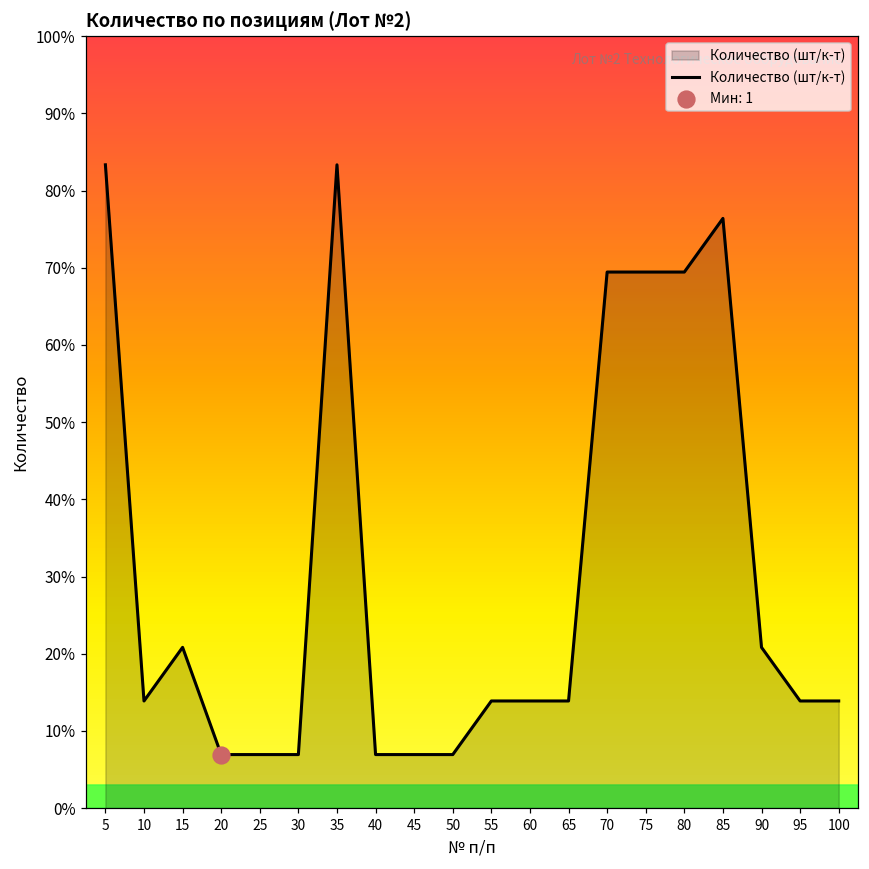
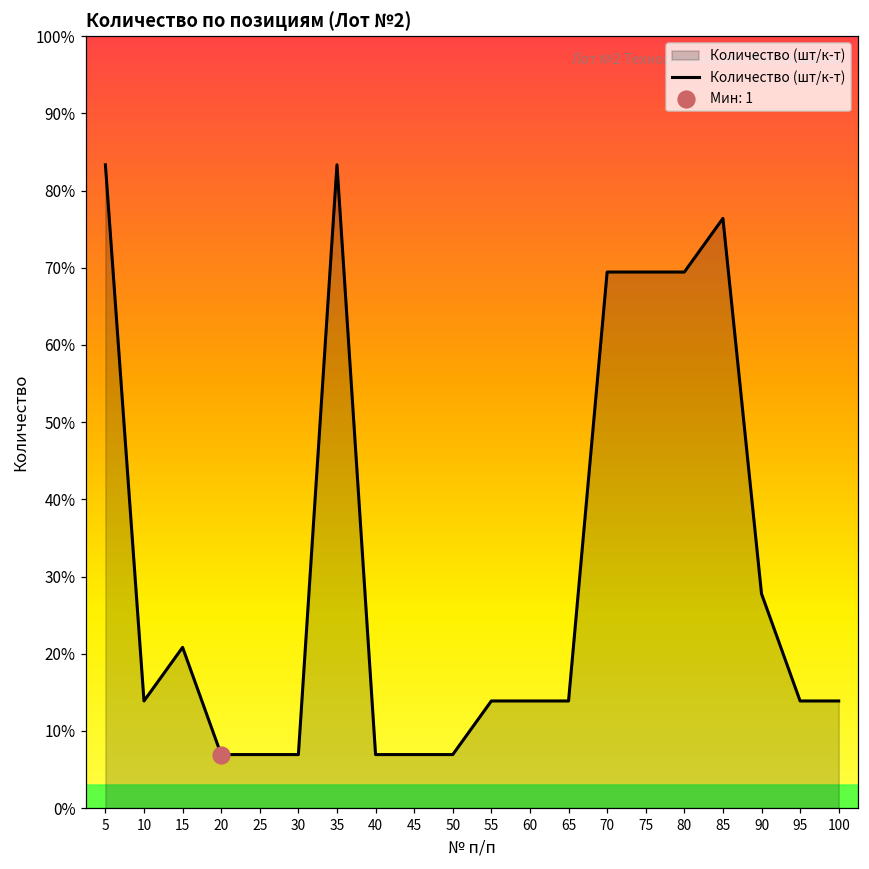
Количество (шт/к-т), 90: 21% -> 28%
